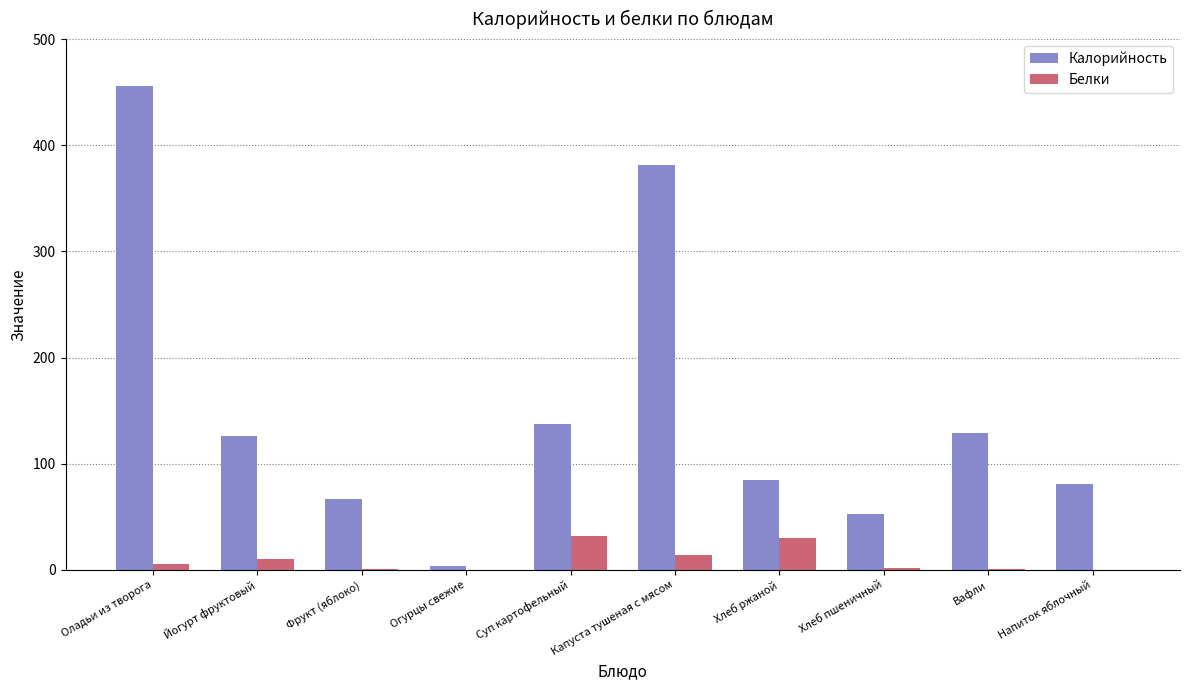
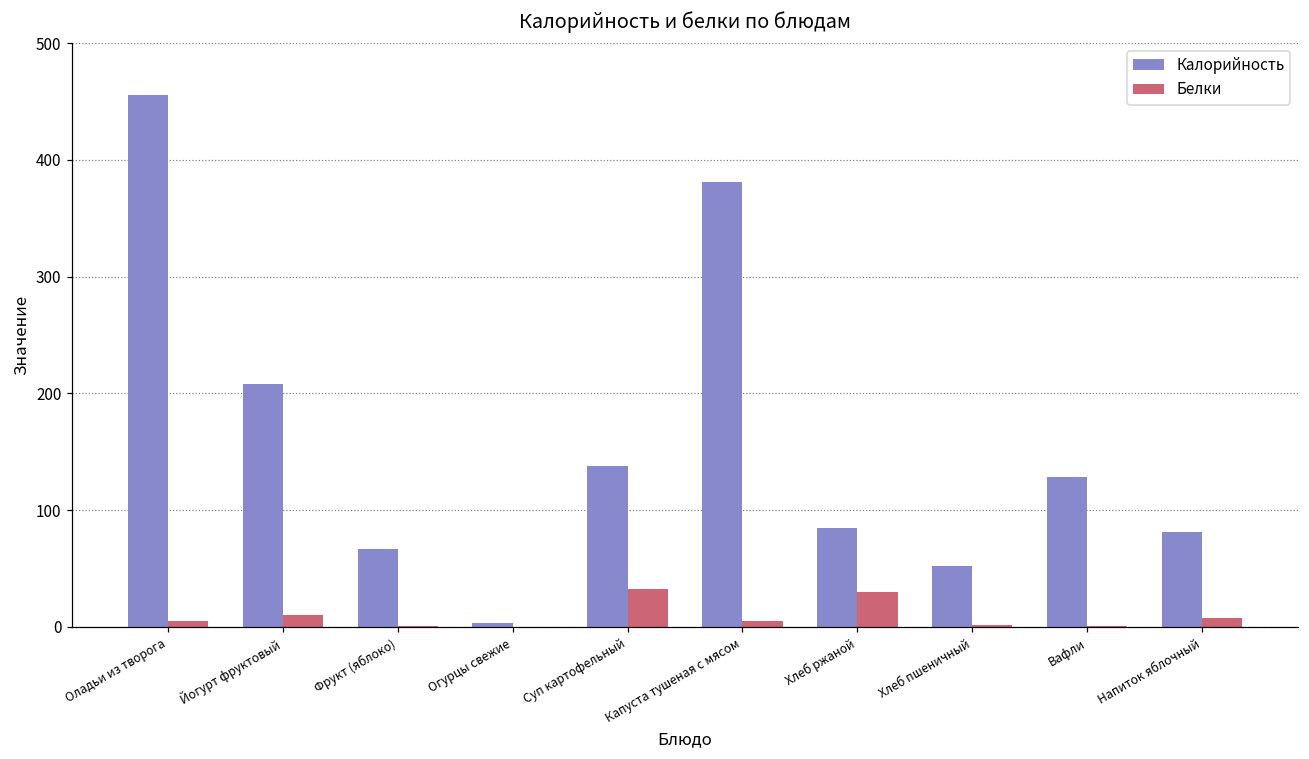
Калорийность, Йогурт фруктовый: 126 -> 208
Белки, Капуста тушеная с мясом: 14 -> 5
Белки, Напиток яблочный: 0 -> 8
